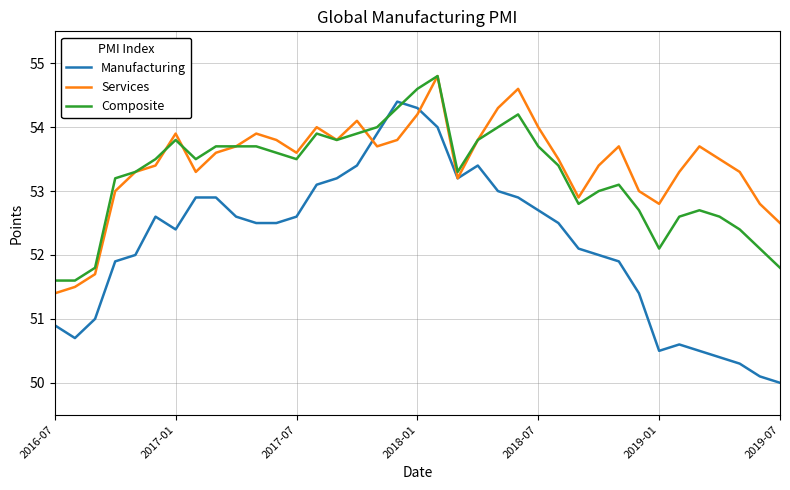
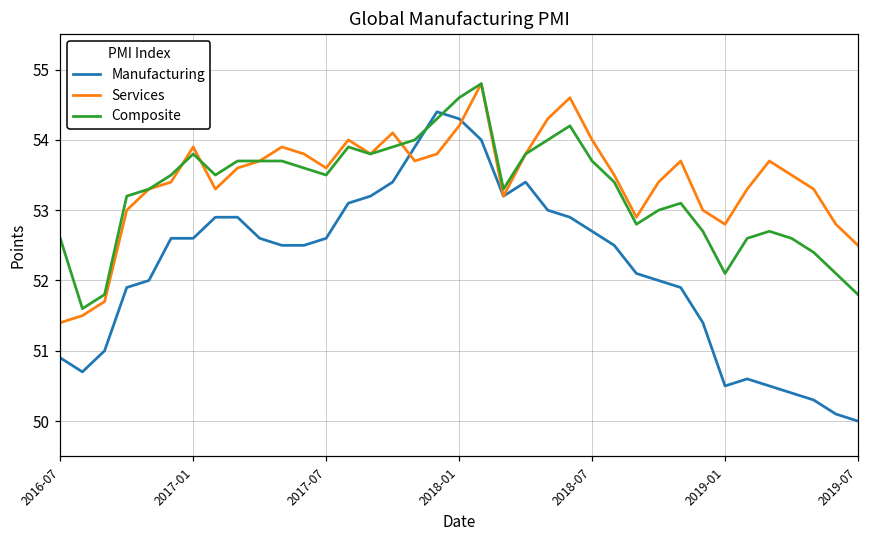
Composite, 2016-07: 51.6 -> 52.6
Manufacturing, 2017-01: 52.4 -> 52.6
